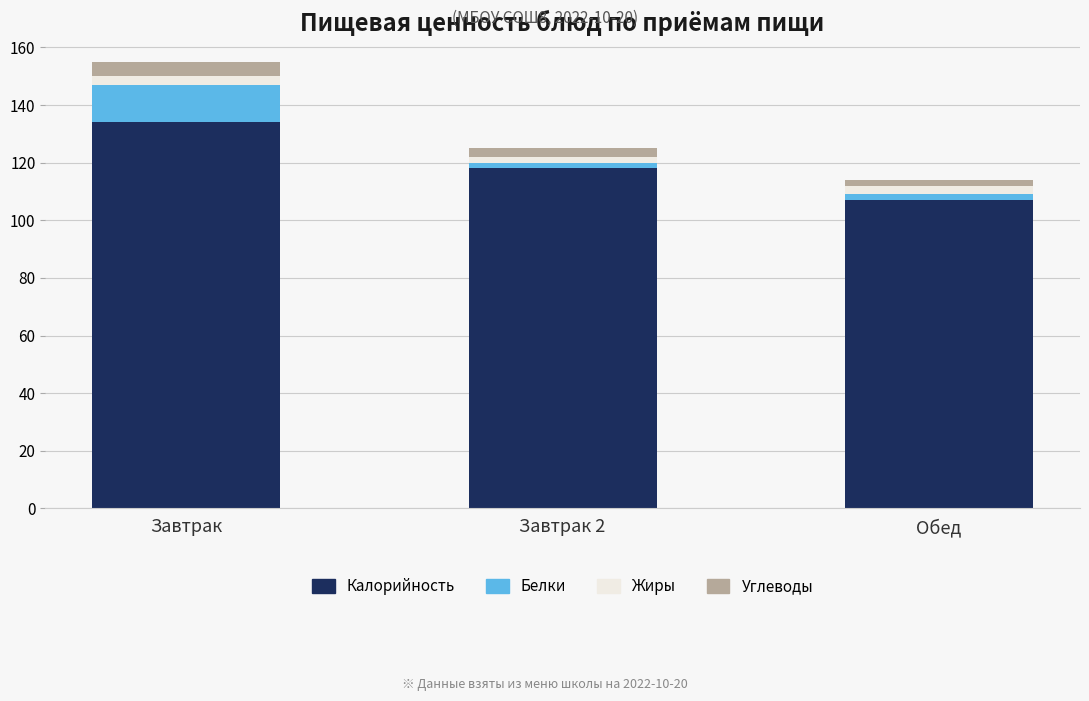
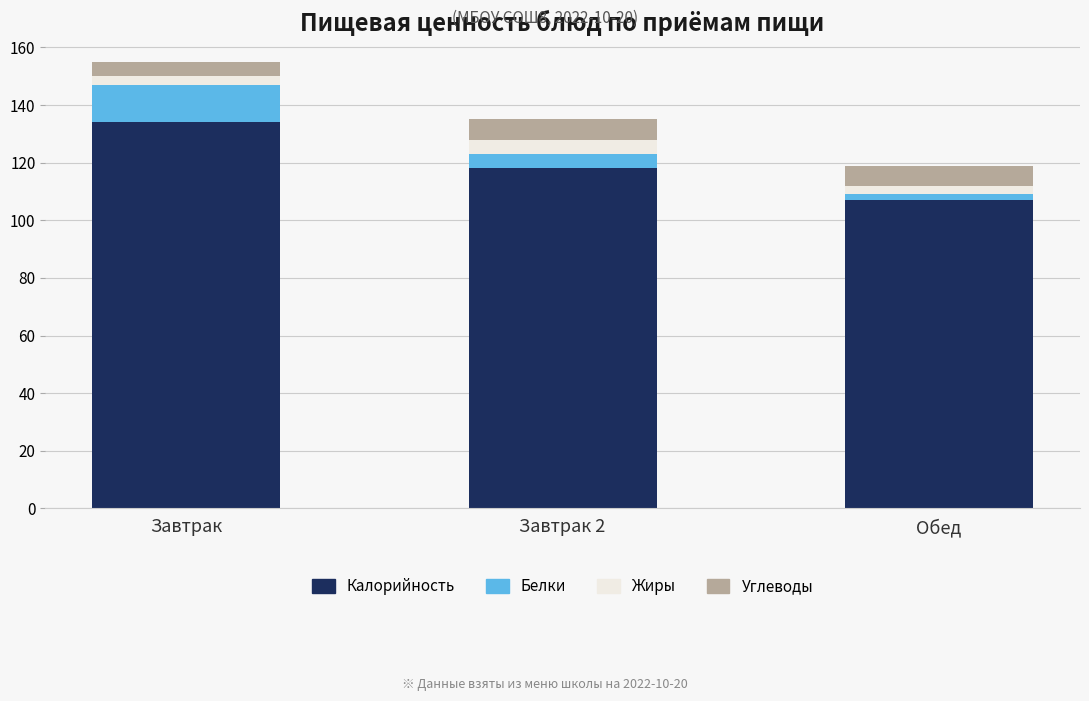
Белки, Завтрак 2: 2 -> 5
Жиры, Завтрак 2: 2 -> 5
Углеводы, Завтрак 2: 3 -> 7
Углеводы, Обед: 2 -> 7
